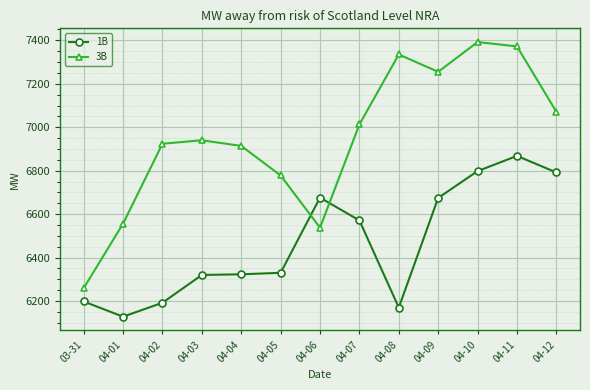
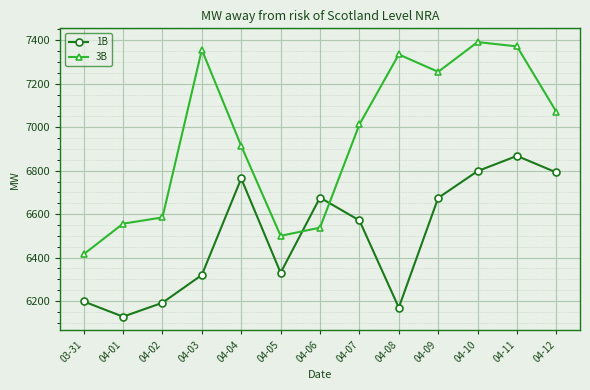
3B, 03-31: 6260 -> 6420
3B, 04-02: 6920 -> 6580
3B, 04-03: 6940 -> 7360
1B, 04-04: 6320 -> 6760
3B, 04-05: 6780 -> 6500
